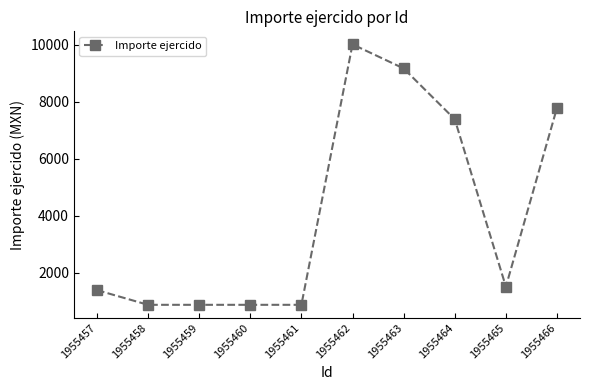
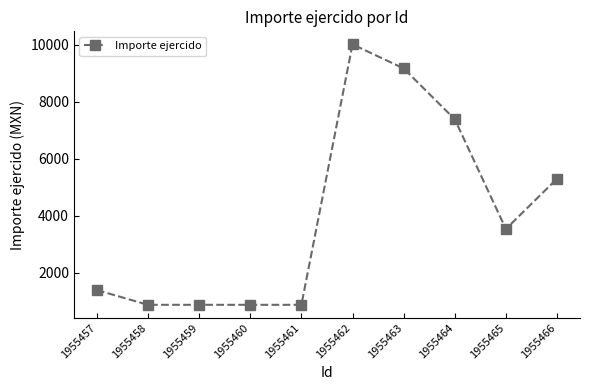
1955465: 1500 -> 3500
1955466: 7800 -> 5300
